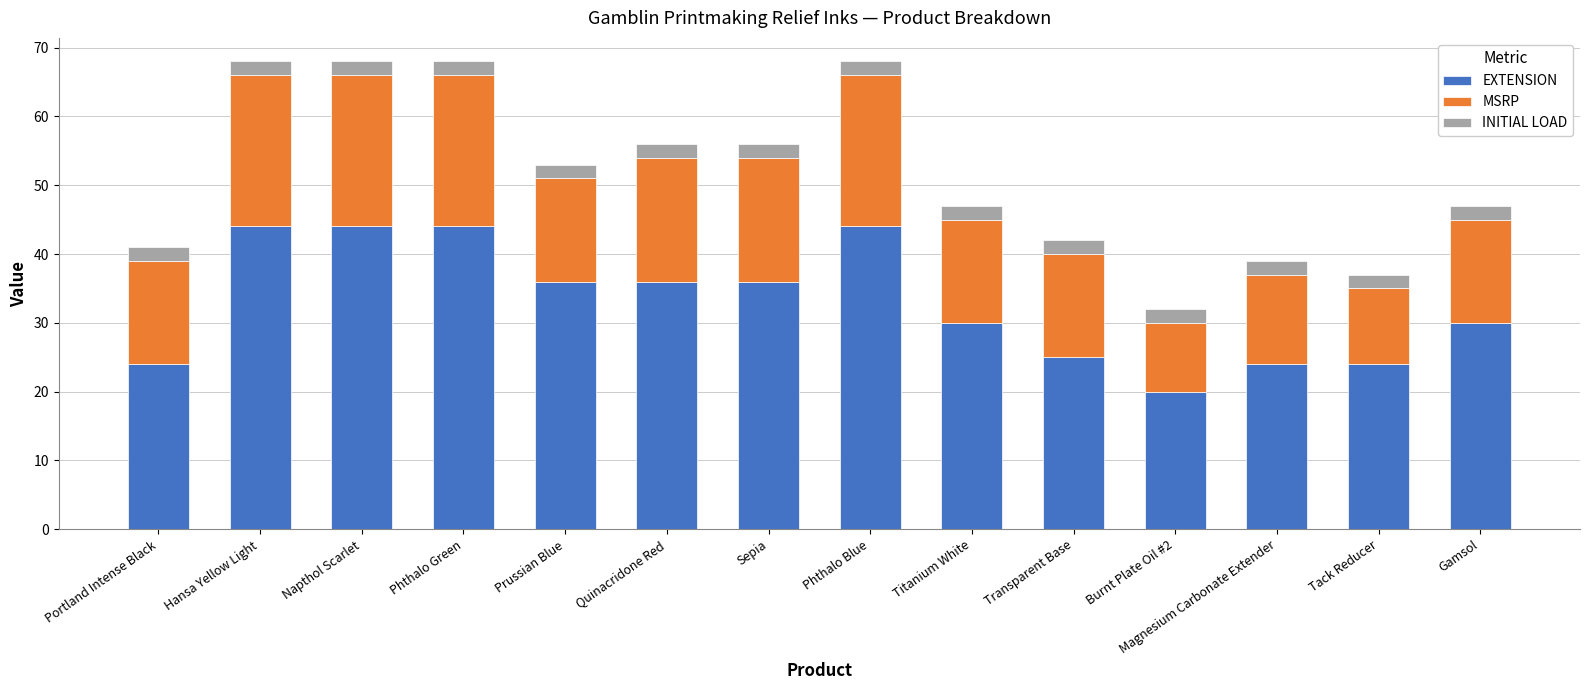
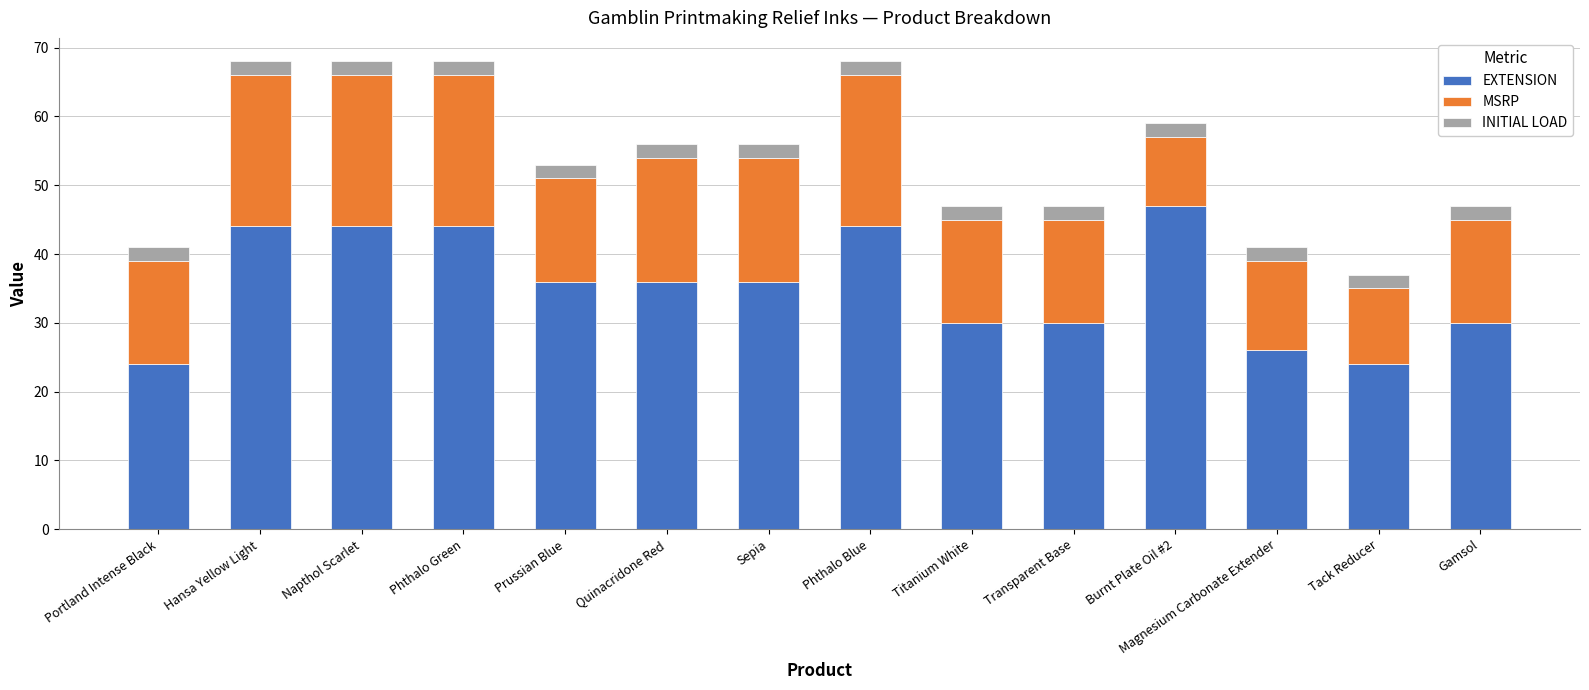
EXTENSION, Transparent Base: 25 -> 30
EXTENSION, Burnt Plate Oil #2: 20 -> 47
EXTENSION, Magnesium Carbonate Extender: 24 -> 26
